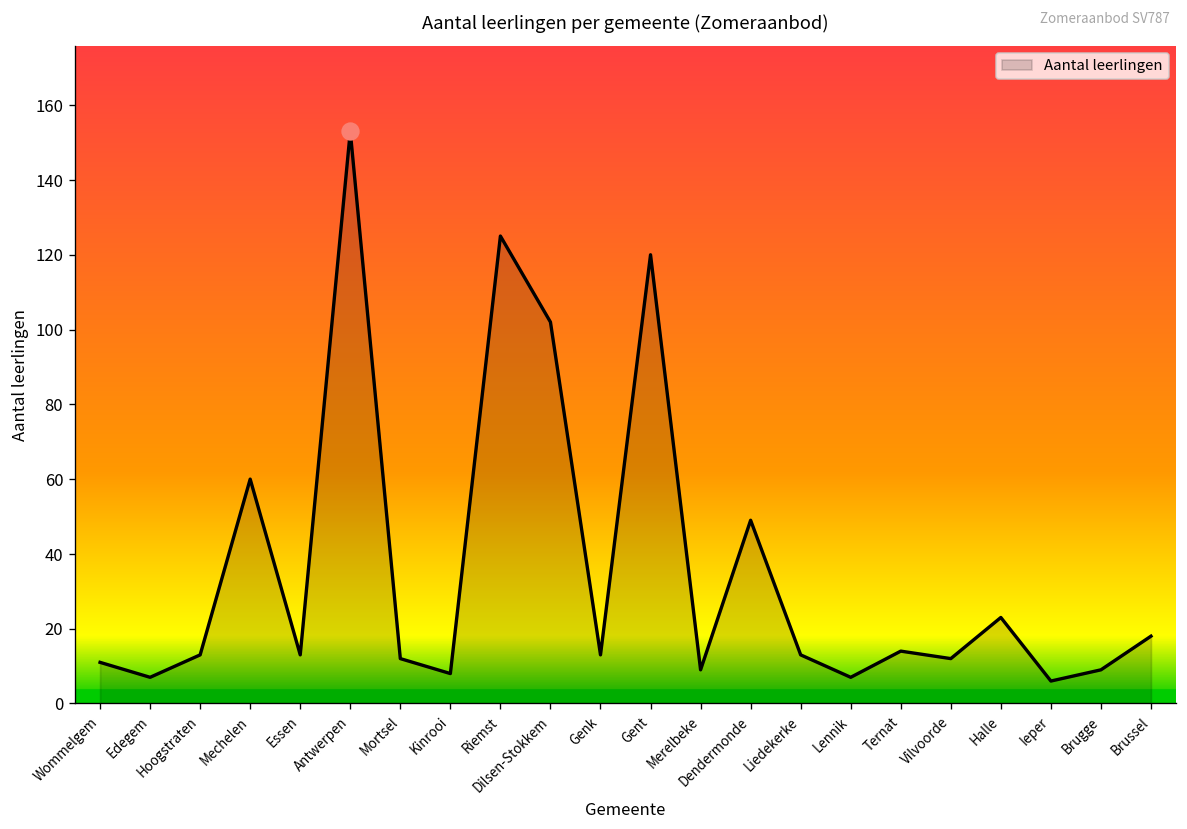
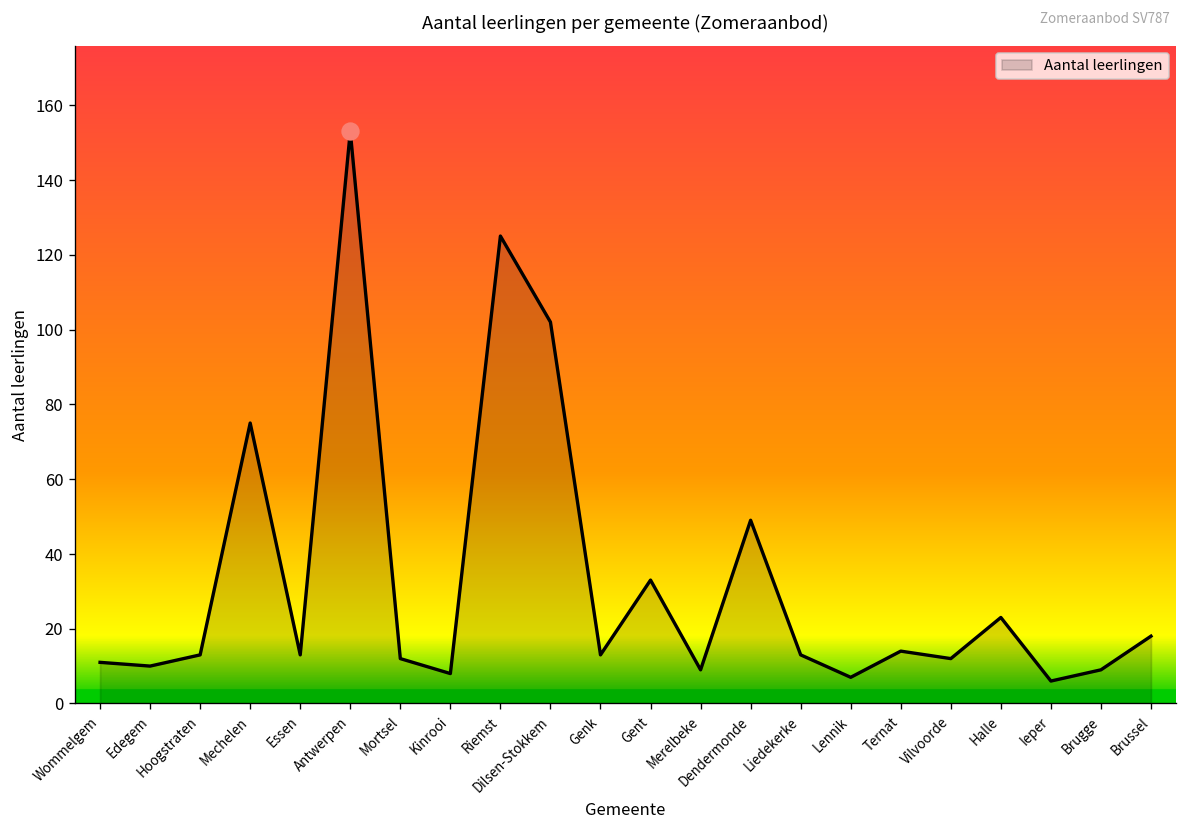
Aantal leerlingen, Edegem: 7 -> 10
Aantal leerlingen, Mechelen: 60 -> 75
Aantal leerlingen, Gent: 120 -> 33
